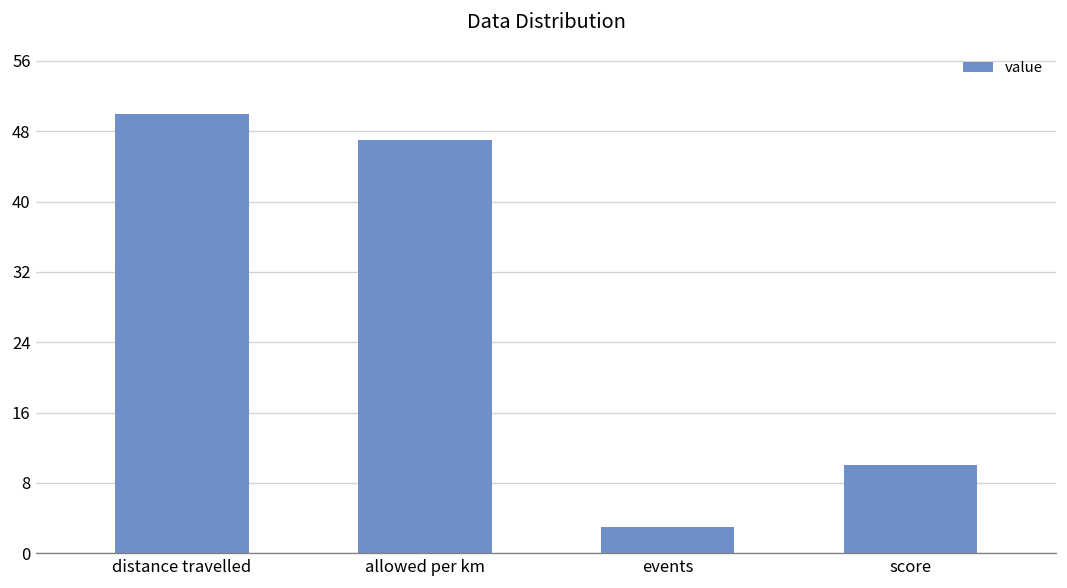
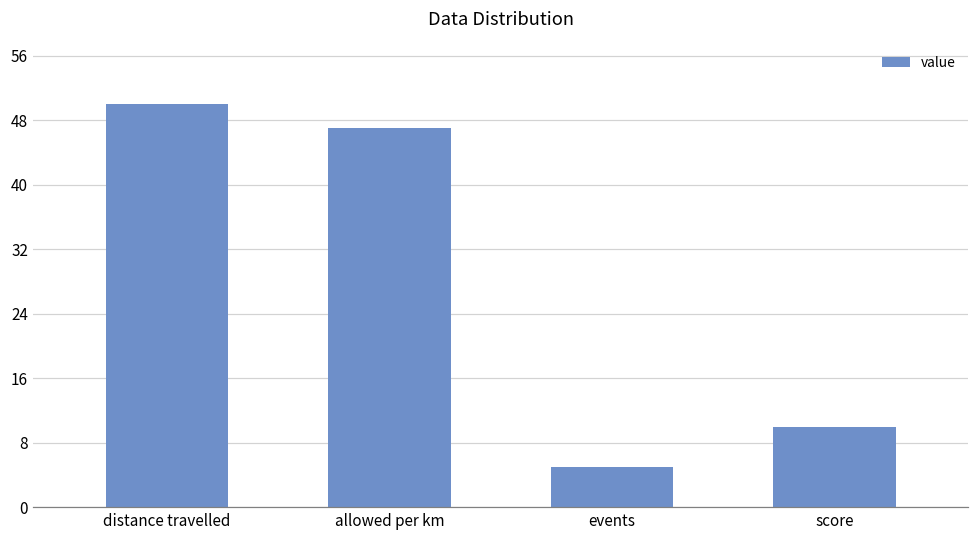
events: 3 -> 5
